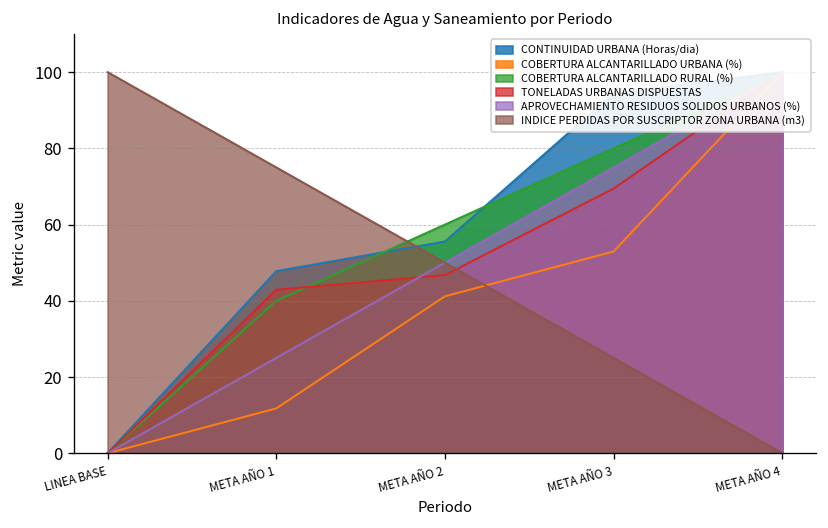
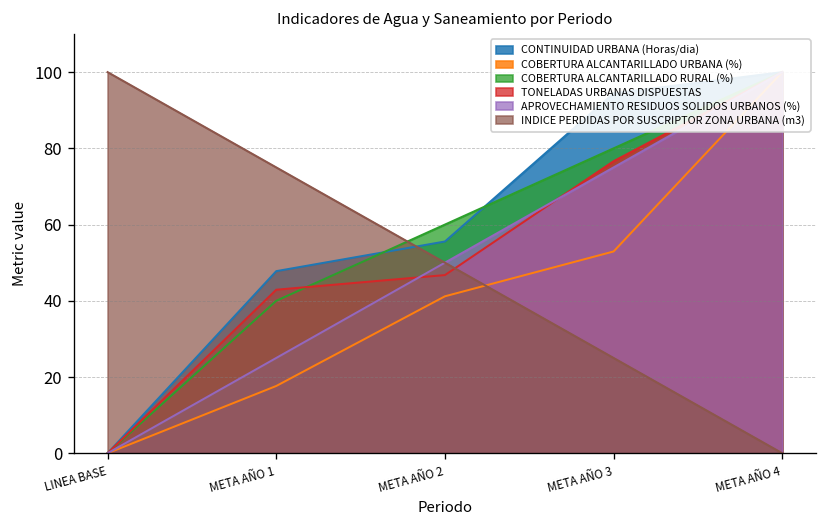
COBERTURA ALCANTARILLADO URBANA (%), META AÑO 1: 12 -> 18
TONELADAS URBANAS DISPUESTAS, META AÑO 3: 69 -> 77
